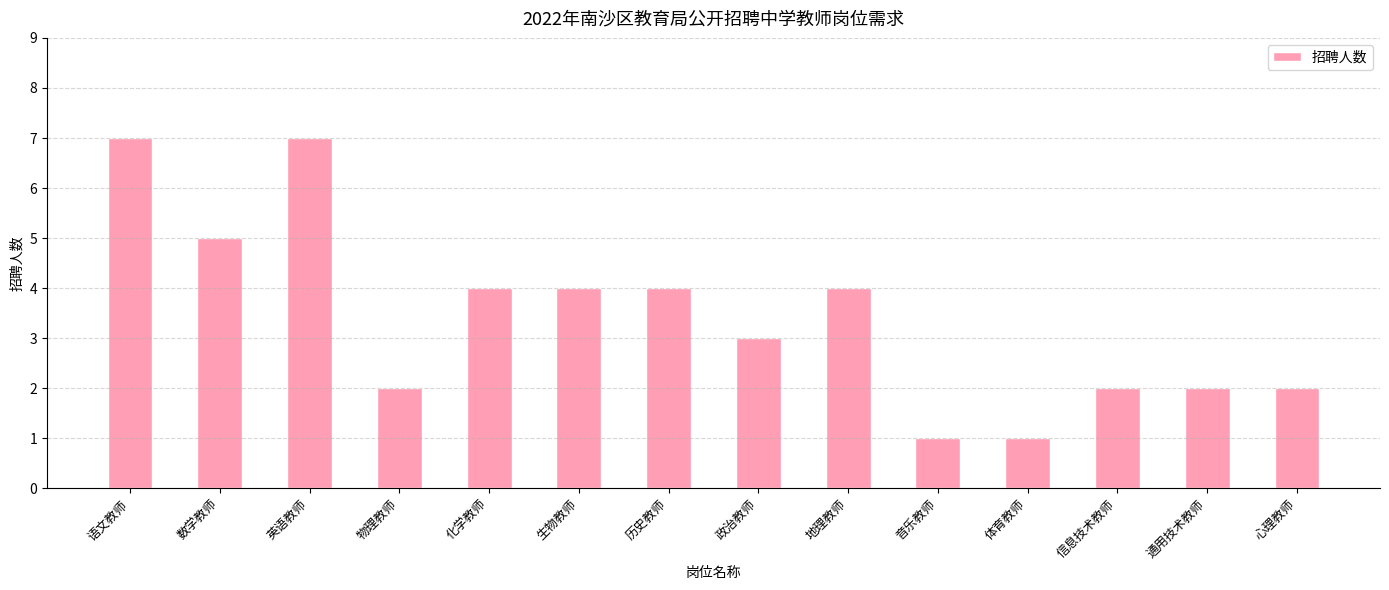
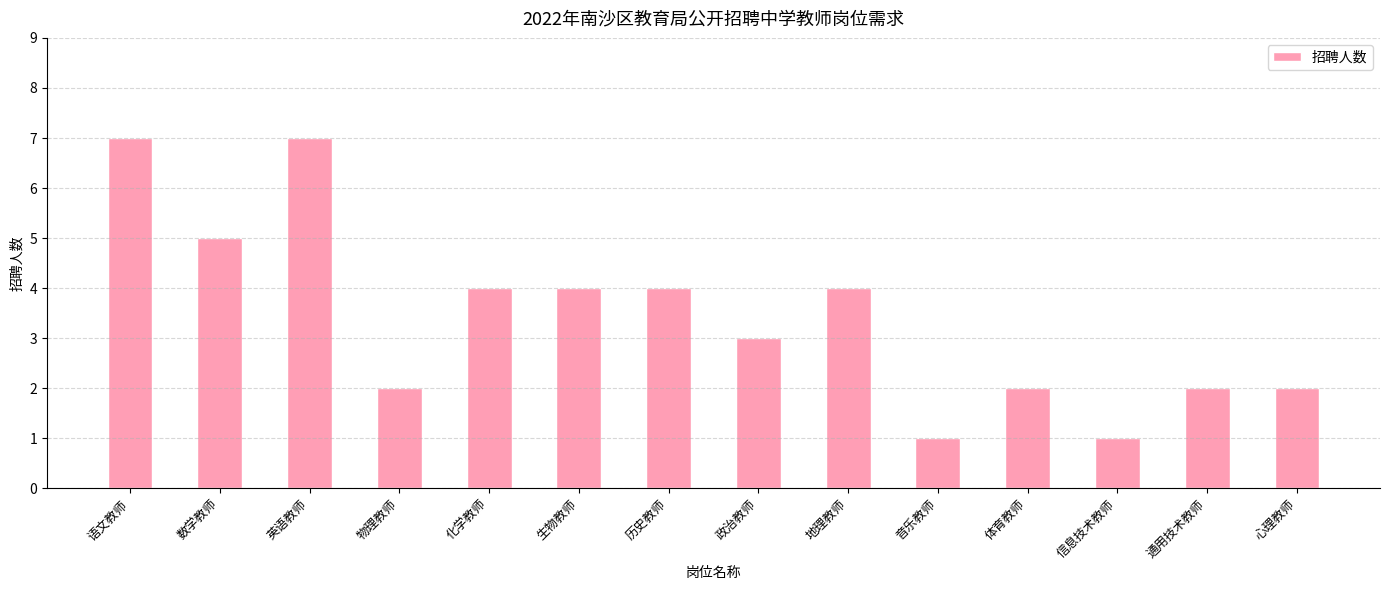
体育教师: 1 -> 2
信息技术教师: 2 -> 1
